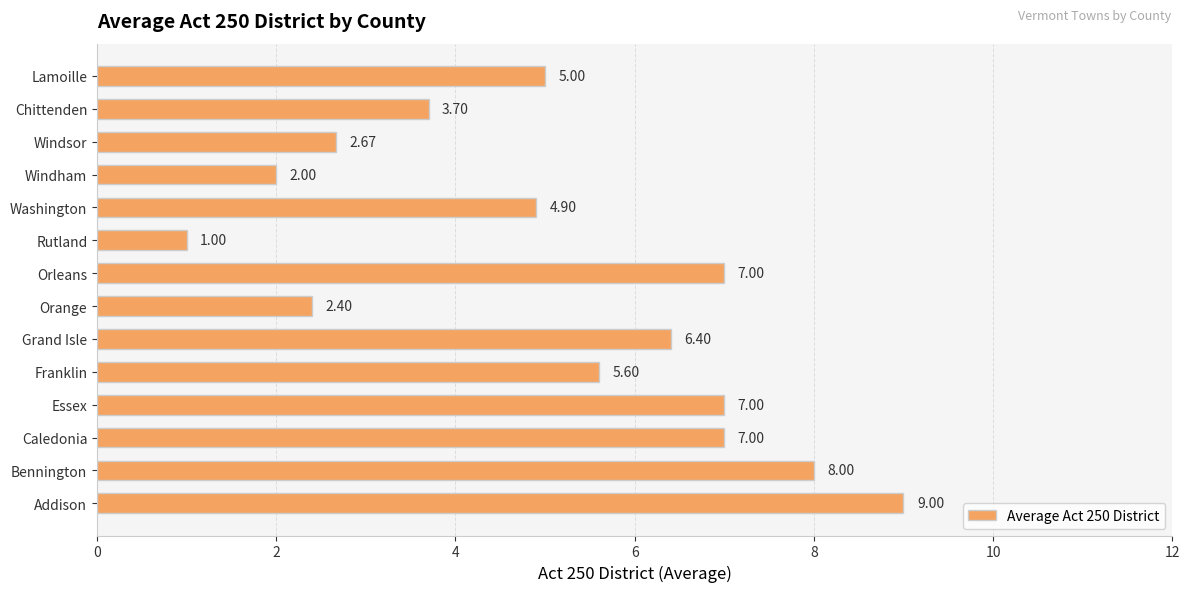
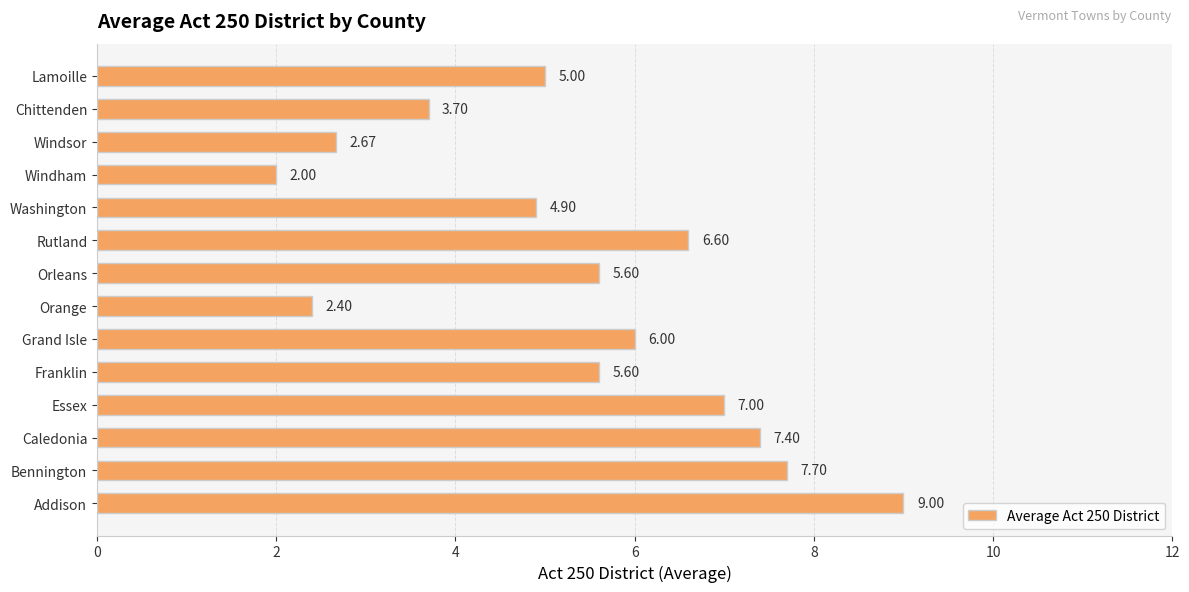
Rutland: 1.00 -> 6.60
Orleans: 7.00 -> 5.60
Grand Isle: 6.40 -> 6.00
Caledonia: 7.00 -> 7.40
Bennington: 8.00 -> 7.70
